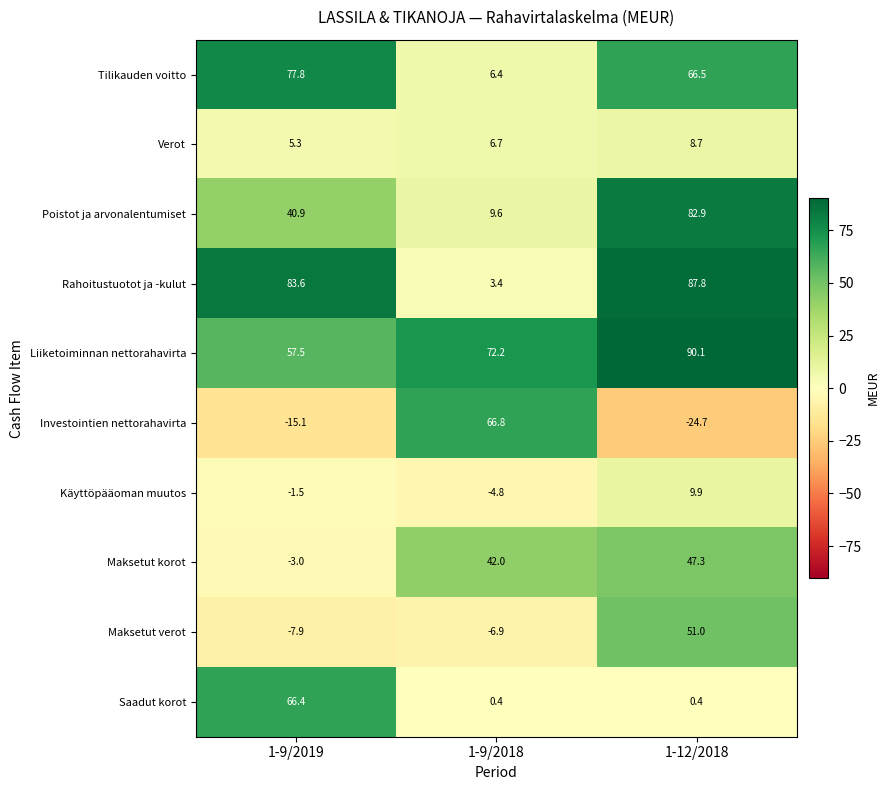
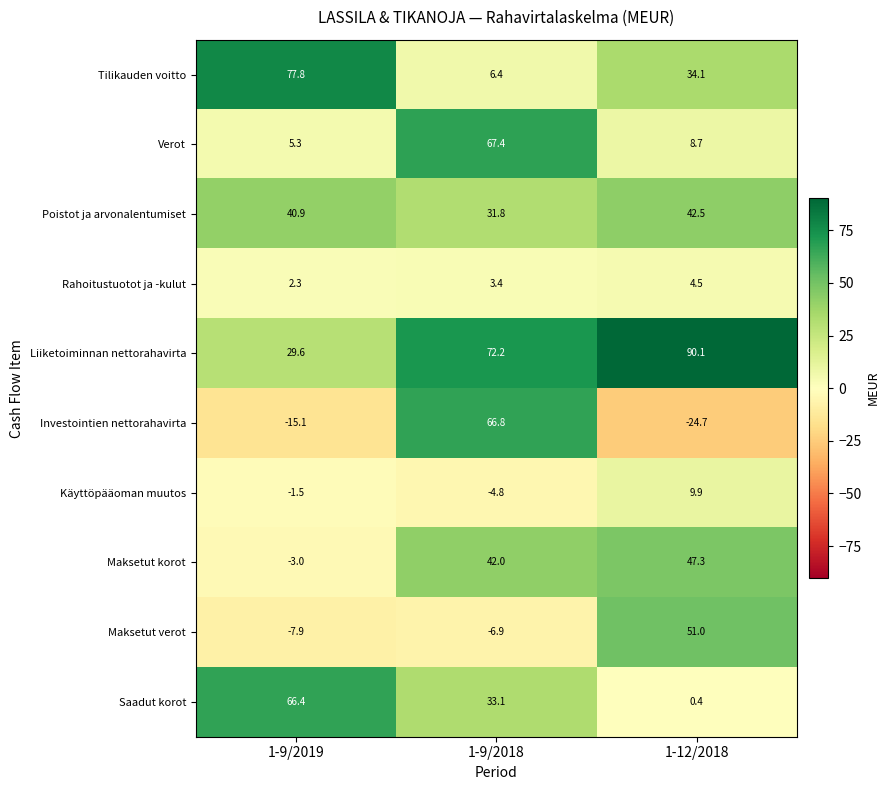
Tilikauden voitto, 1-12/2018: 66.5 -> 34.1
Verot, 1-9/2018: 6.7 -> 67.4
Poistot ja arvonalentumiset, 1-9/2018: 9.6 -> 31.8
Poistot ja arvonalentumiset, 1-12/2018: 82.9 -> 42.5
Rahoitustuotot ja -kulut, 1-9/2019: 83.6 -> 2.3
Rahoitustuotot ja -kulut, 1-12/2018: 87.8 -> 4.5
Liiketoiminnan nettorahavirta, 1-9/2019: 57.5 -> 29.6
Saadut korot, 1-9/2018: 0.4 -> 33.1
